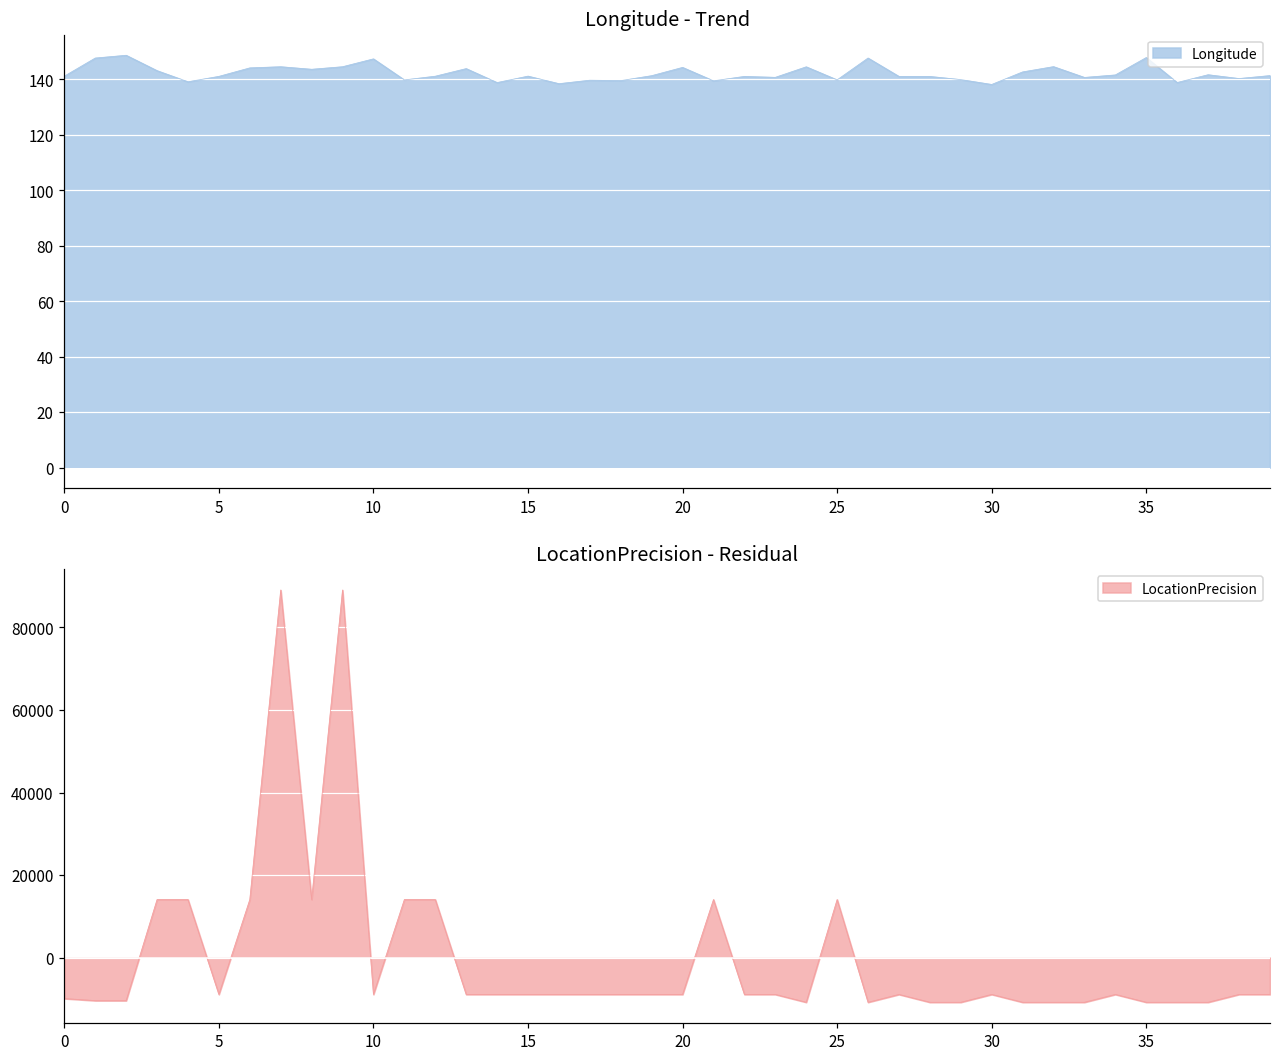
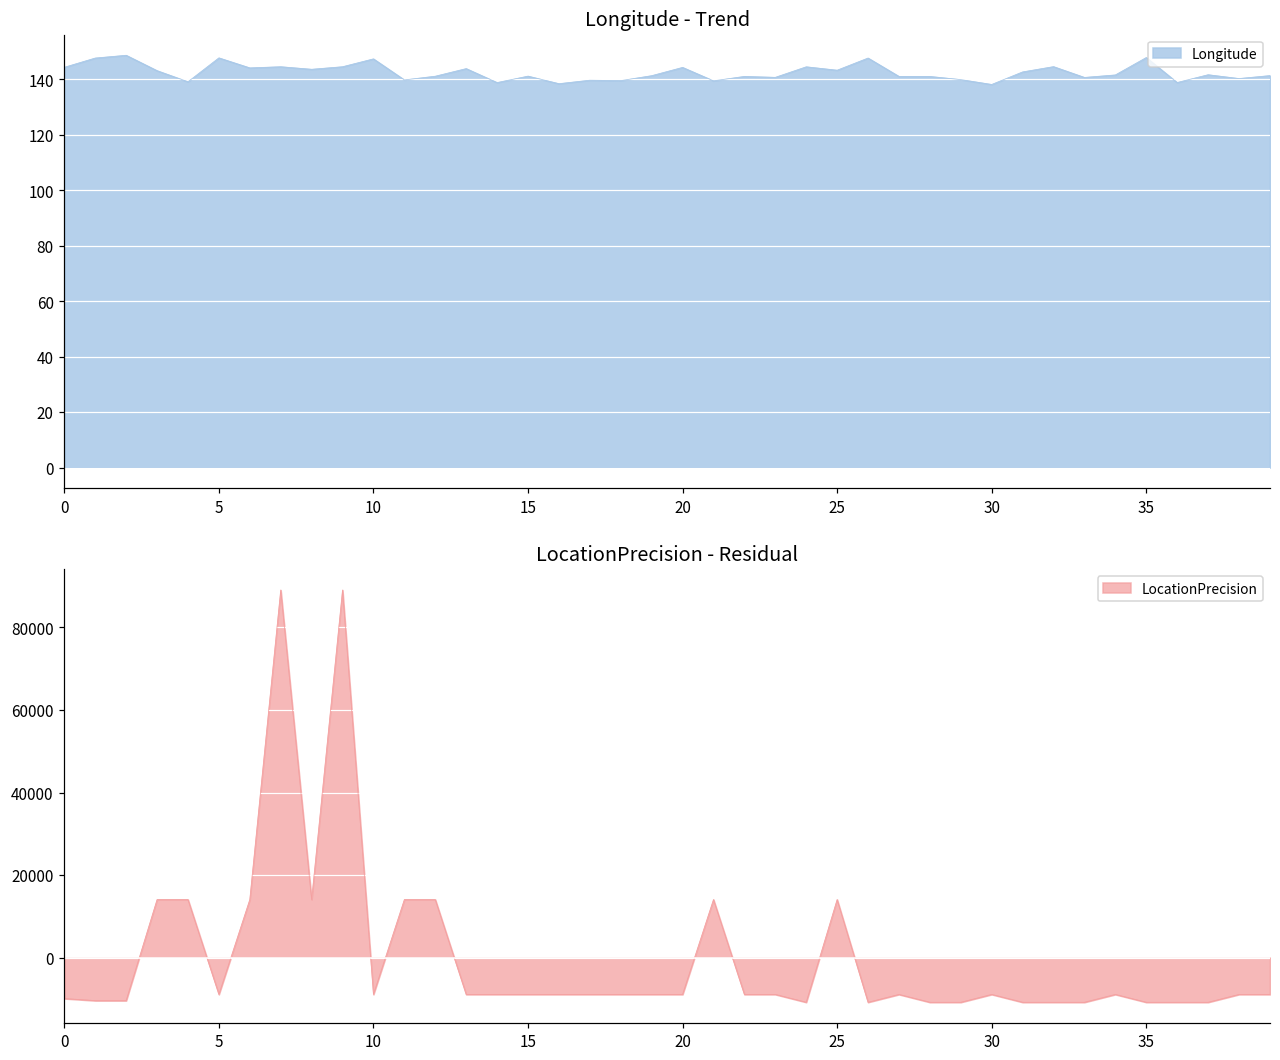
Longitude - Trend, 0: 141 -> 144
Longitude - Trend, 5: 141 -> 148
Longitude - Trend, 25: 140 -> 143
